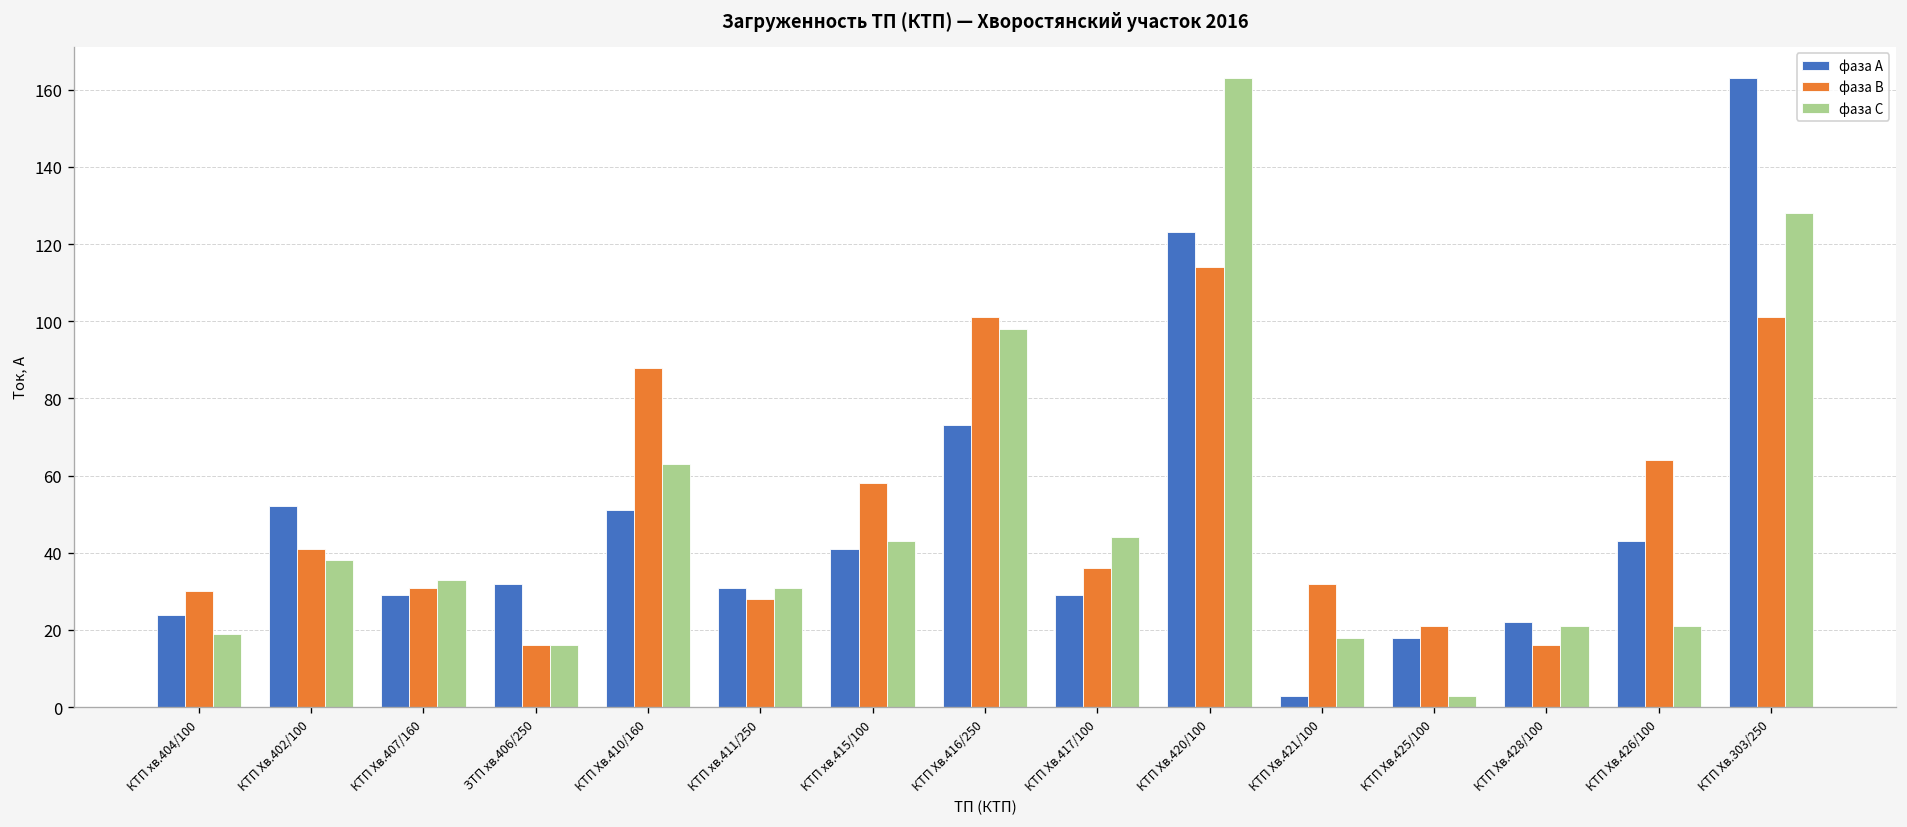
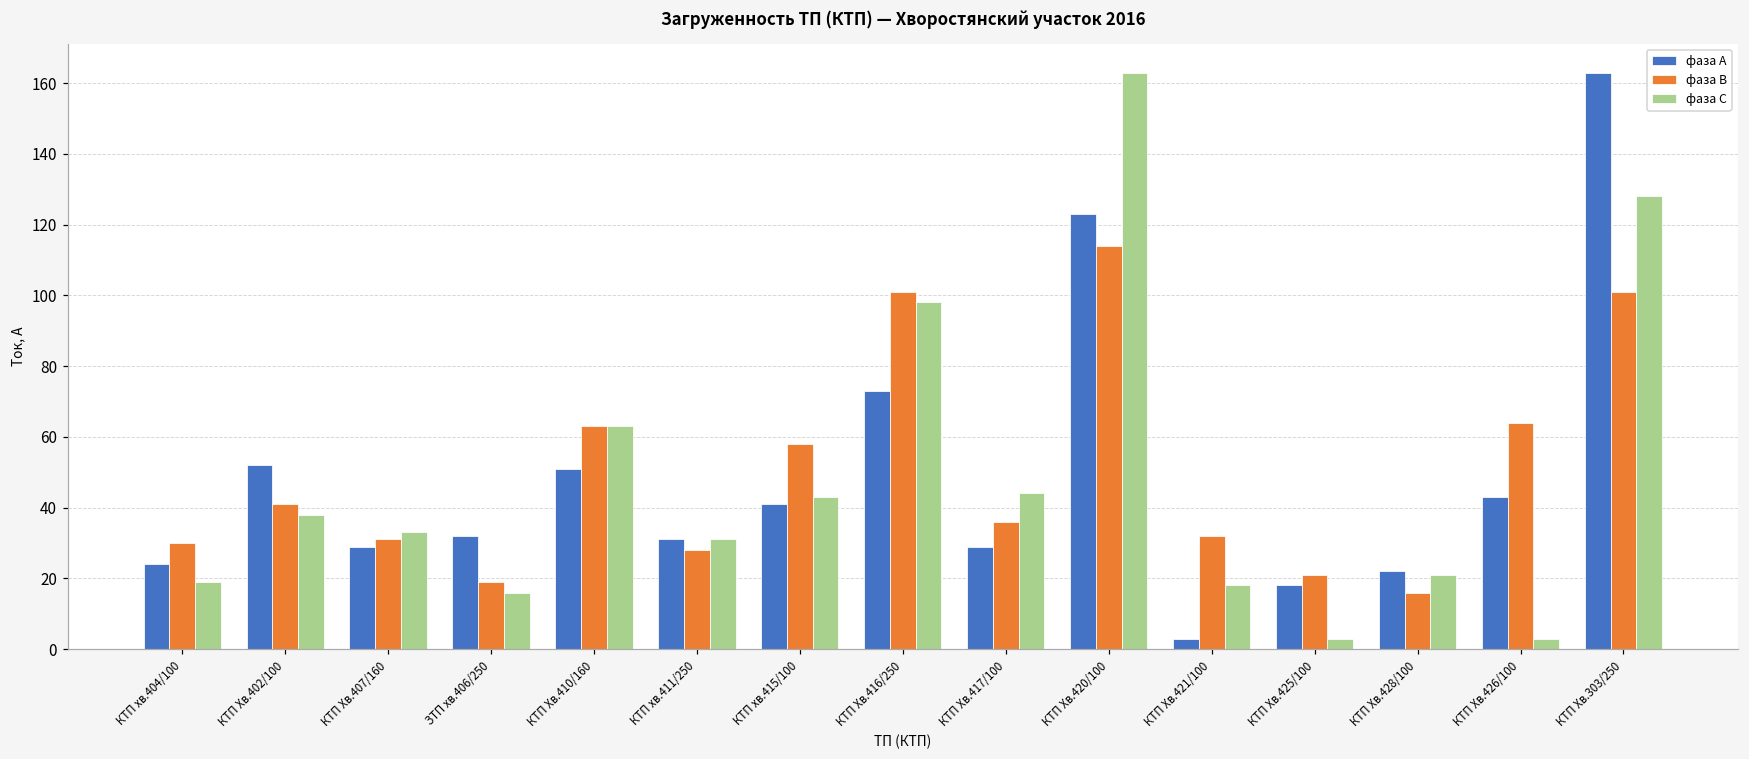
фаза В, ЗТП хв.406/250: 16 -> 19
фаза В, КТП Хв.410/160: 88 -> 63
фаза С, КТП Хв.426/100: 21 -> 3
